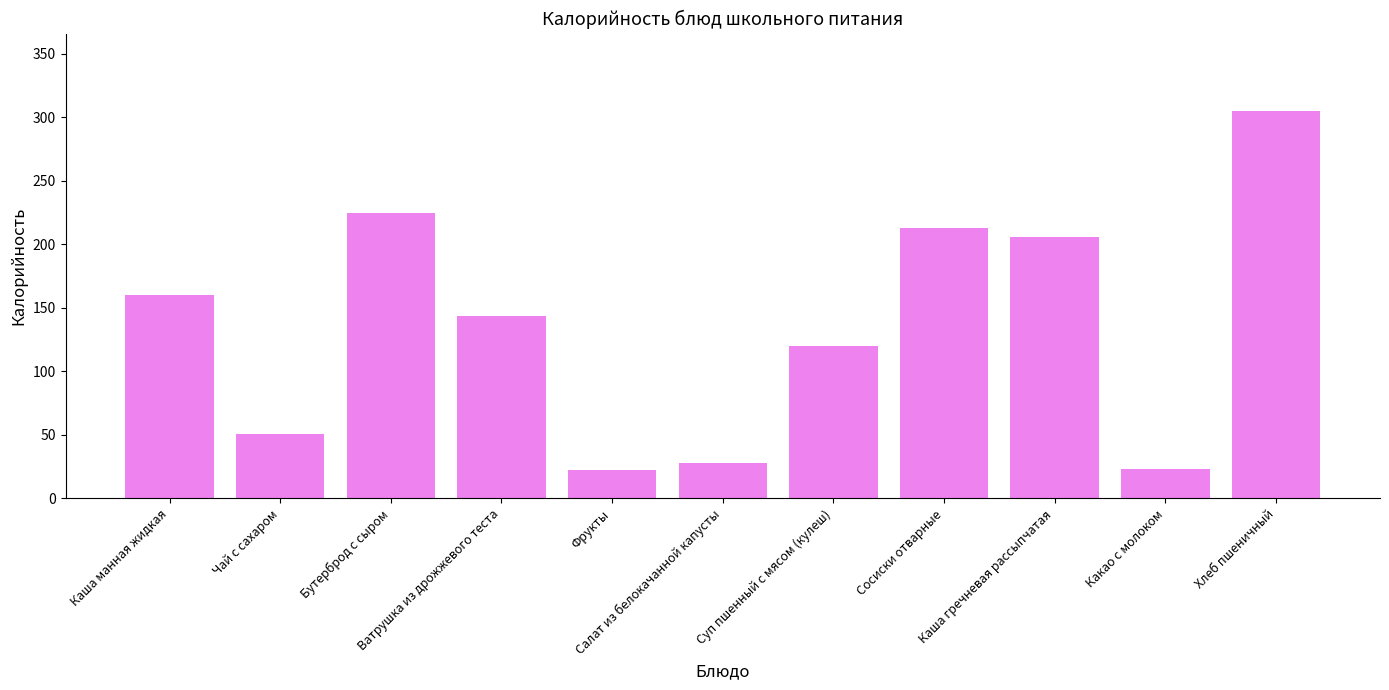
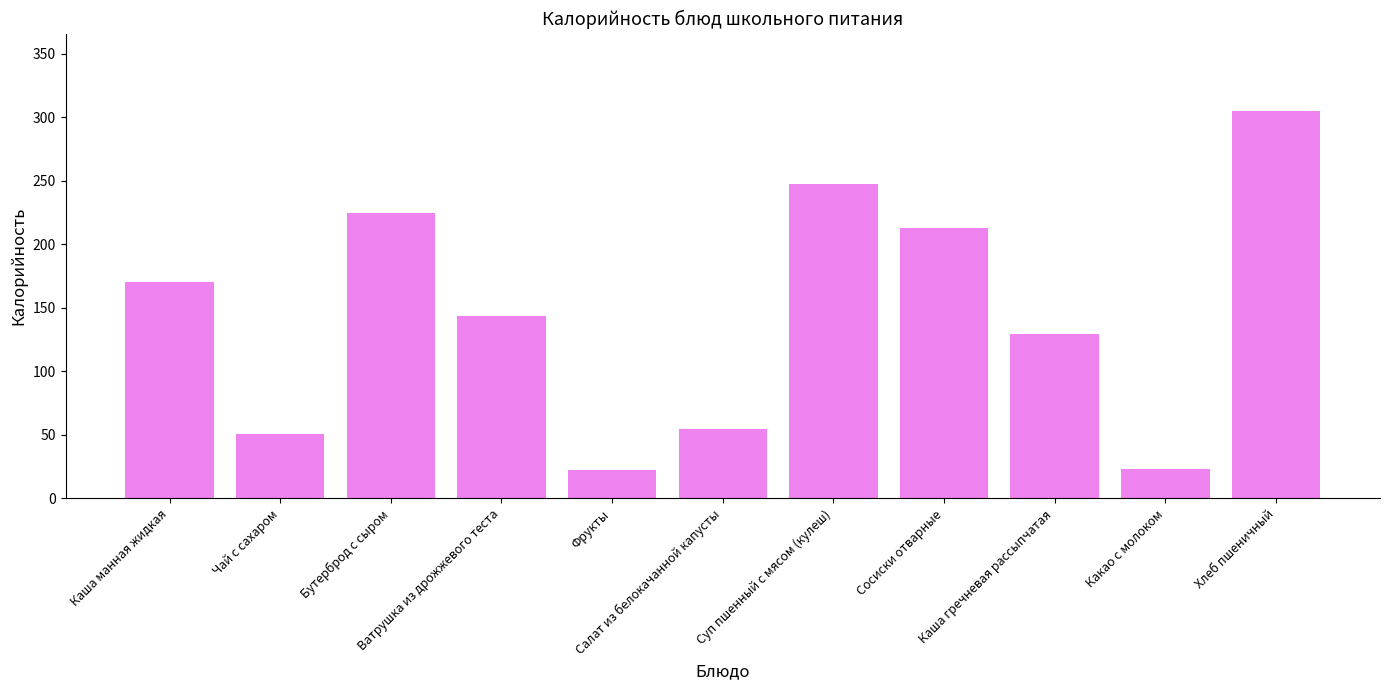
Каша манная жидкая: 160 -> 170
Салат из белокачанной капусты: 28 -> 54
Суп пшенный с мясом (кулеш): 120 -> 248
Каша гречневая рассыпчатая: 206 -> 129
